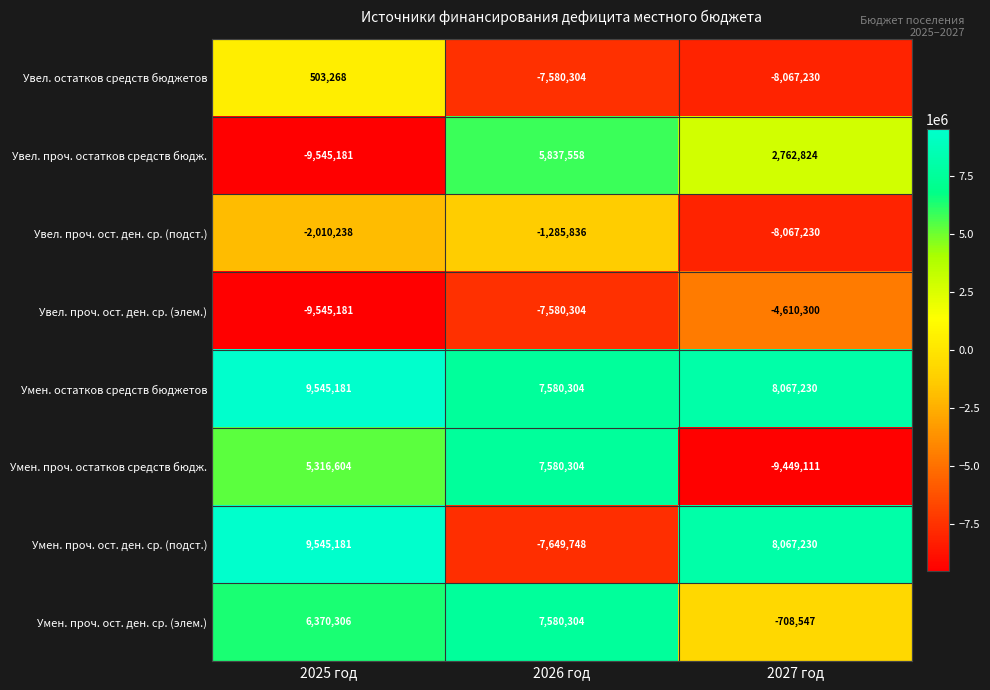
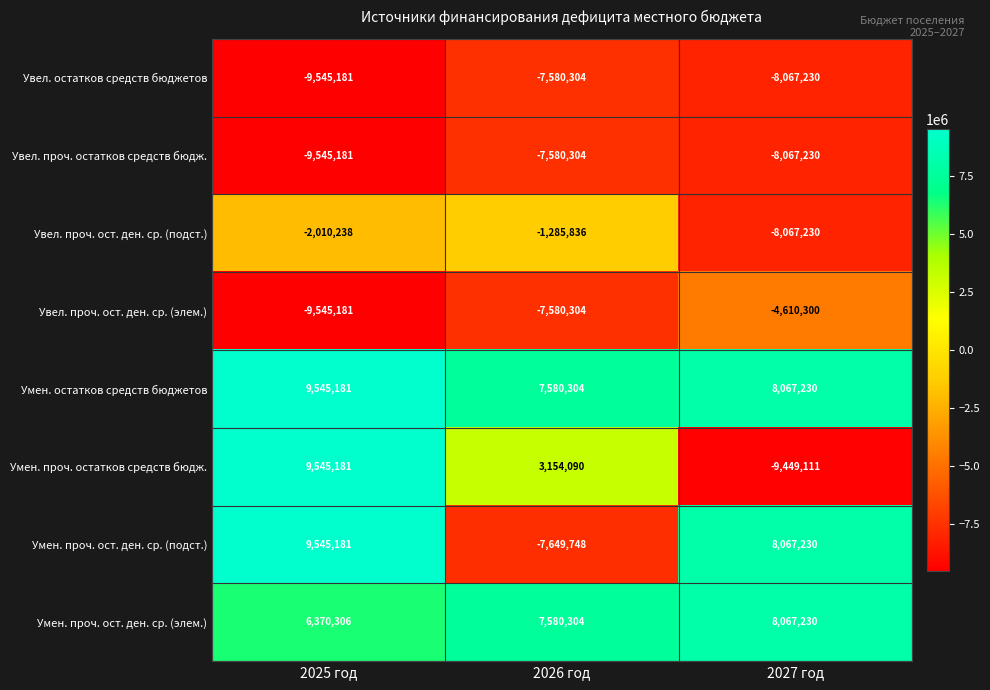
Увел. остатков средств бюджетов, 2025 год: 503,268 -> -9,545,181
Увел. проч. остатков средств бюдж., 2026 год: 5,837,558 -> -7,580,304
Увел. проч. остатков средств бюдж., 2027 год: 2,762,824 -> -8,067,230
Умен. проч. остатков средств бюдж., 2025 год: 5,316,604 -> 9,545,181
Умен. проч. остатков средств бюдж., 2026 год: 7,580,304 -> 3,154,090
Умен. проч. ост. ден. ср. (элем.), 2027 год: -708,547 -> 8,067,230
